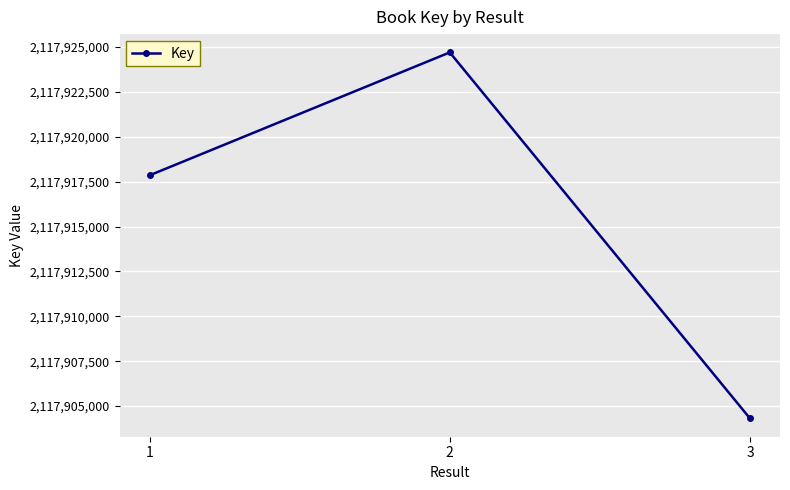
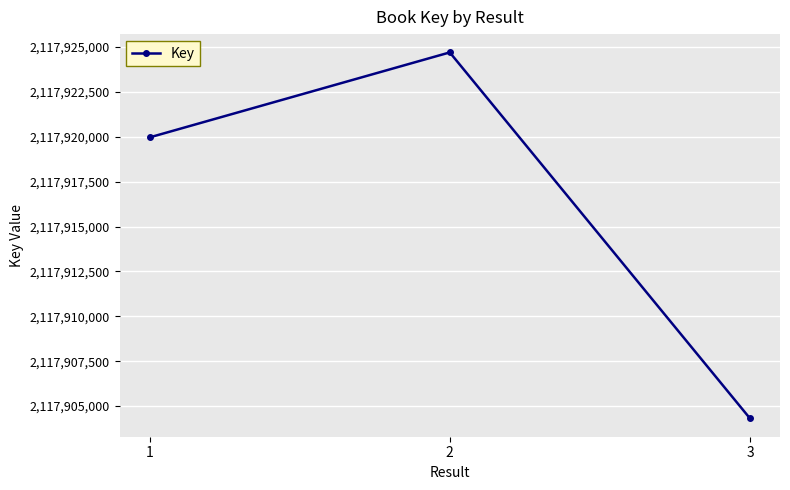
1: 2,117,917,900 -> 2,117,920,000
